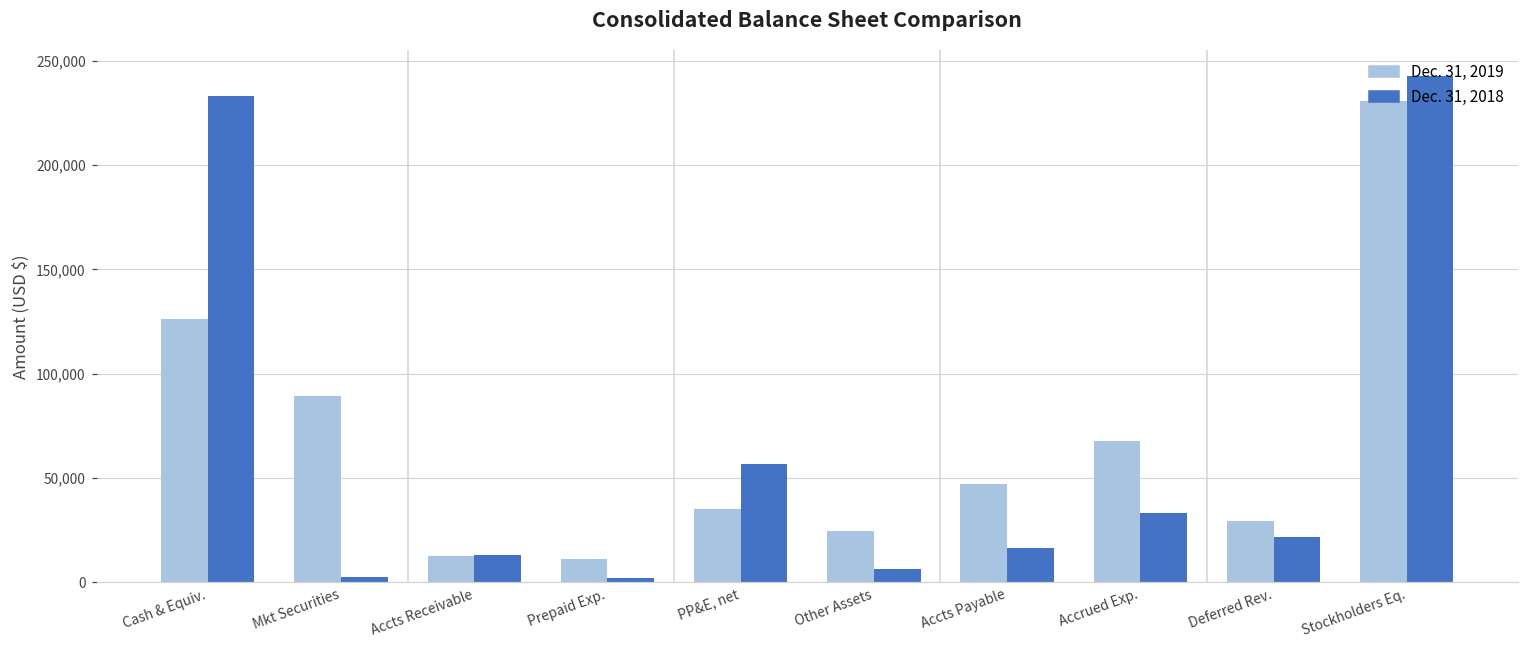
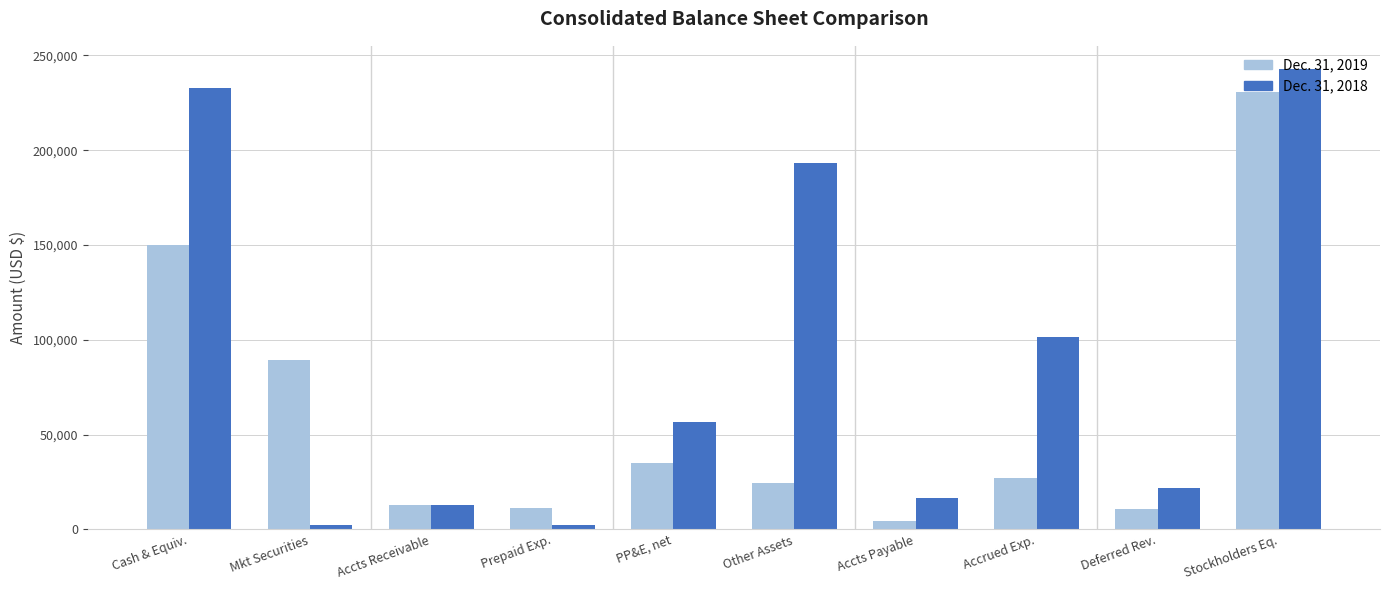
Dec. 31, 2019, Cash & Equiv.: 126,000 -> 150,000
Dec. 31, 2018, Other Assets: 6,000 -> 193,000
Dec. 31, 2019, Accts Payable: 47,000 -> 4,000
Dec. 31, 2019, Accrued Exp.: 68,000 -> 27,000
Dec. 31, 2018, Accrued Exp.: 33,000 -> 101,000
Dec. 31, 2019, Deferred Rev.: 29,000 -> 11,000
